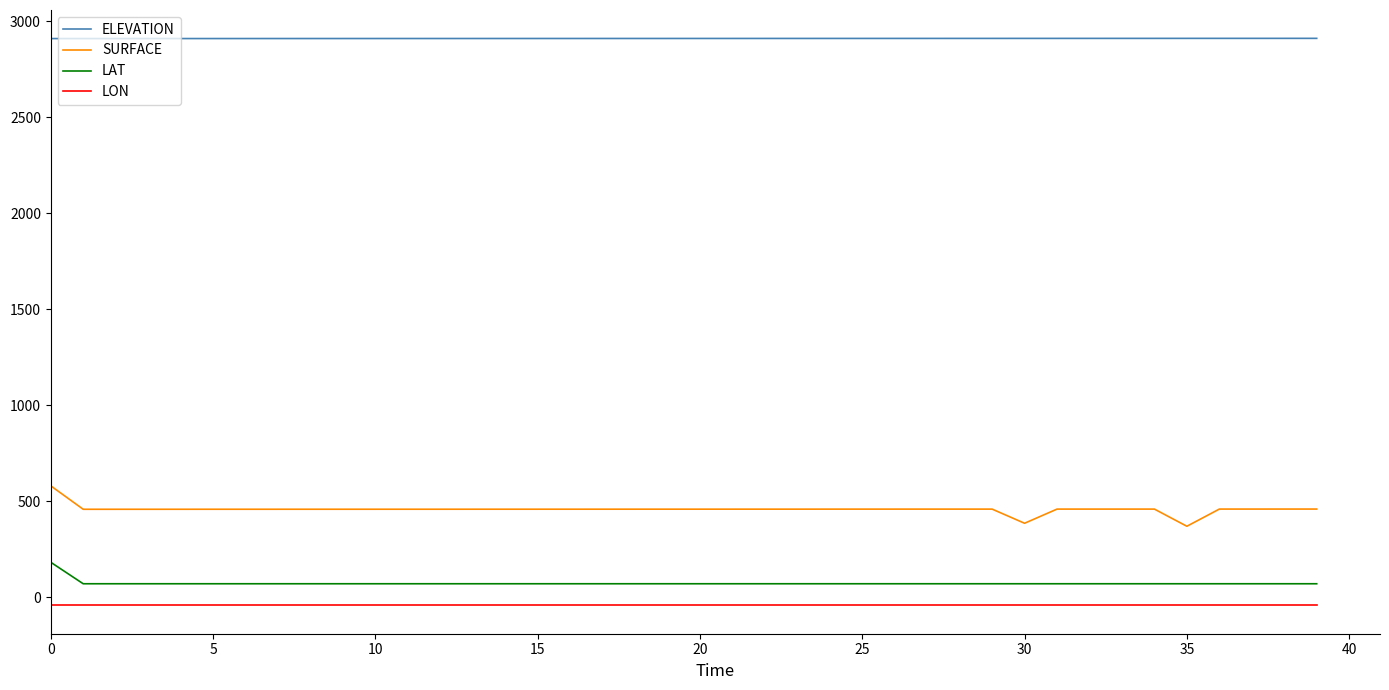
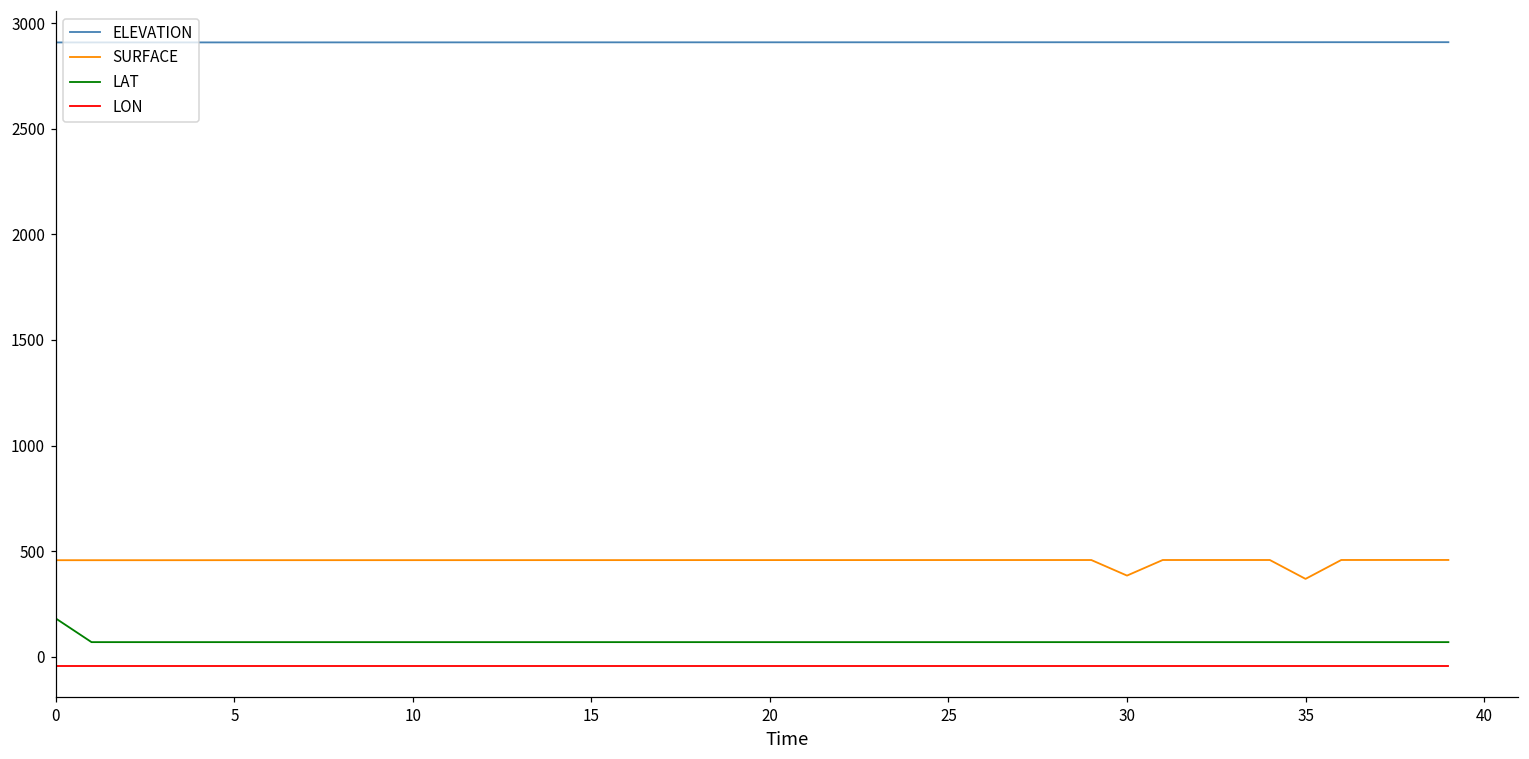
SURFACE, 0: 580 -> 460
